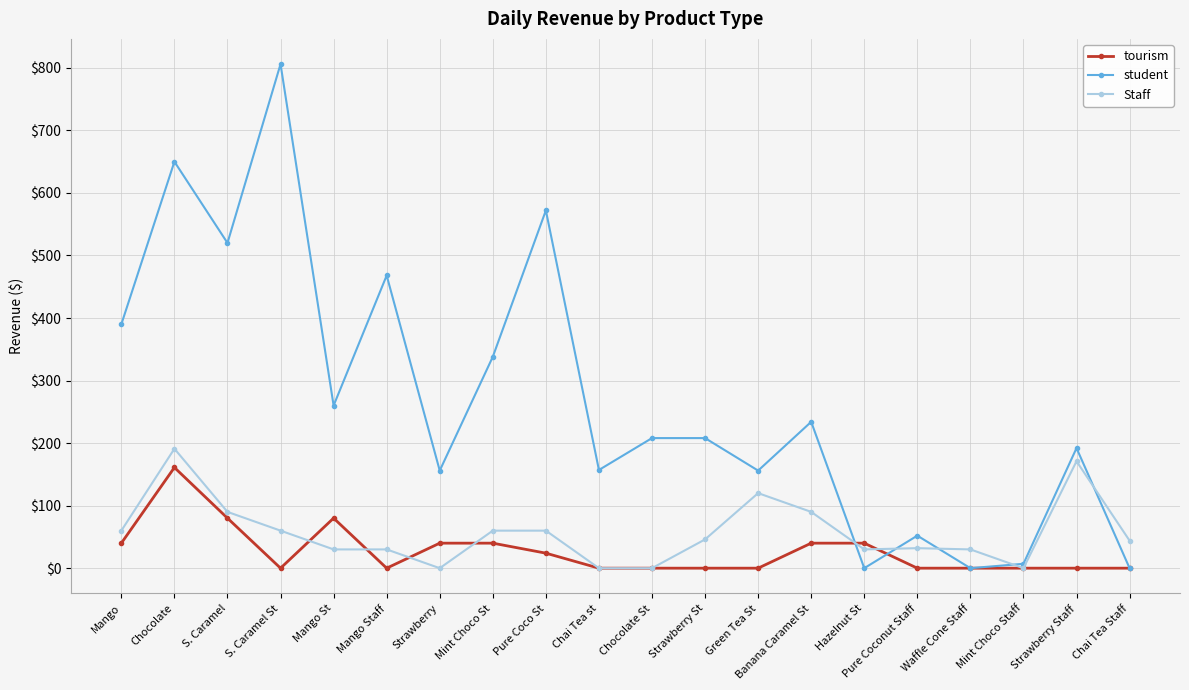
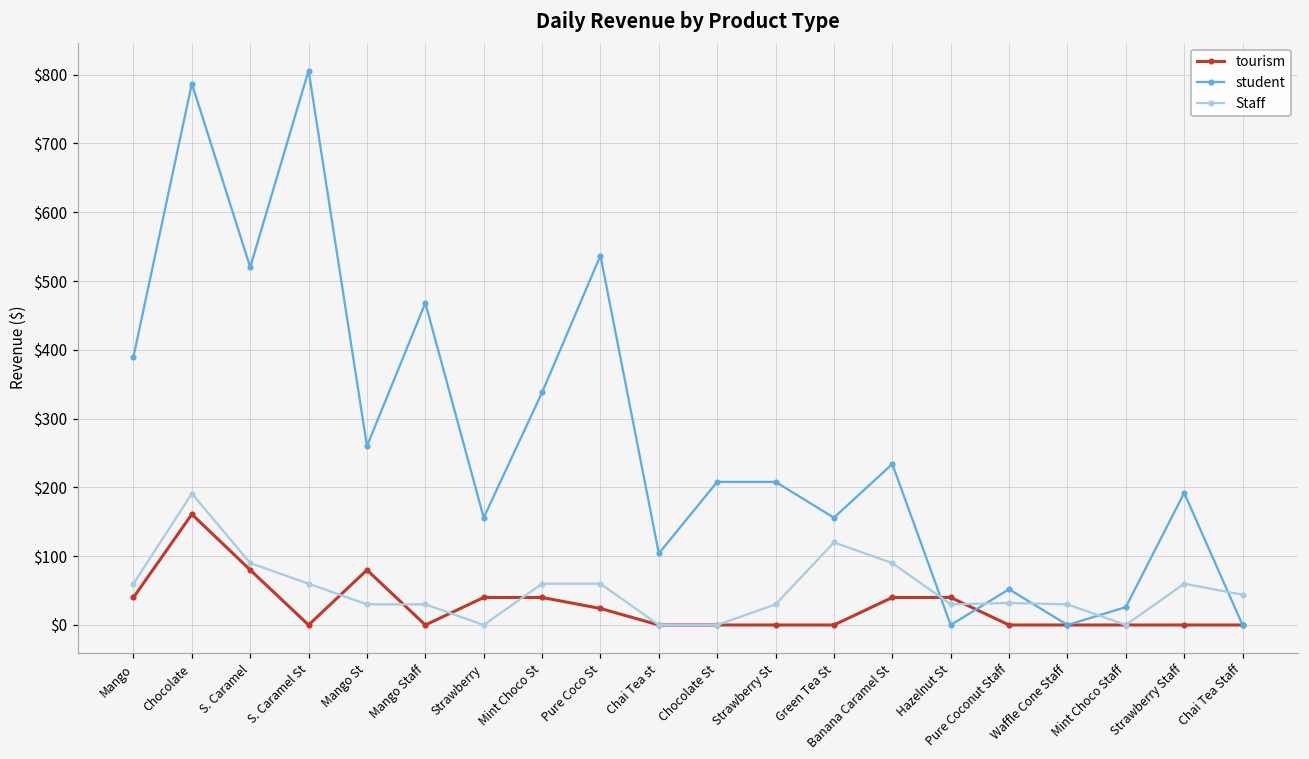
student, Chocolate: $650 -> $790
student, Pure Coco St: $570 -> $540
student, Chai Tea st: $160 -> $100
Staff, Strawberry St: $50 -> $30
student, Mint Choco Staff: $10 -> $30
Staff, Strawberry Staff: $170 -> $60
